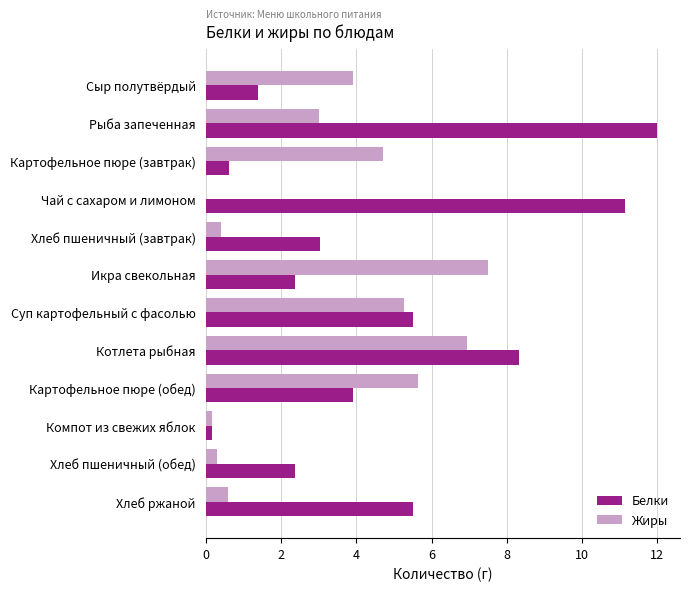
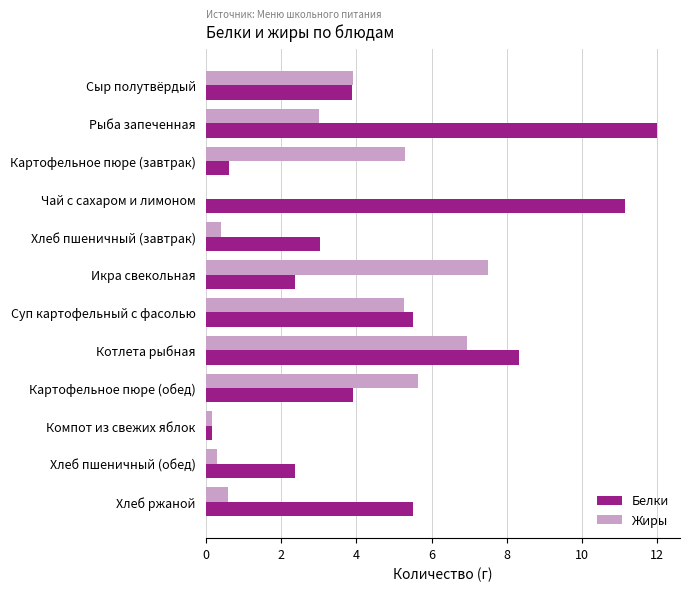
Белки, Сыр полутвёрдый: 1.4 -> 3.9
Жиры, Картофельное пюре (завтрак): 4.7 -> 5.3
